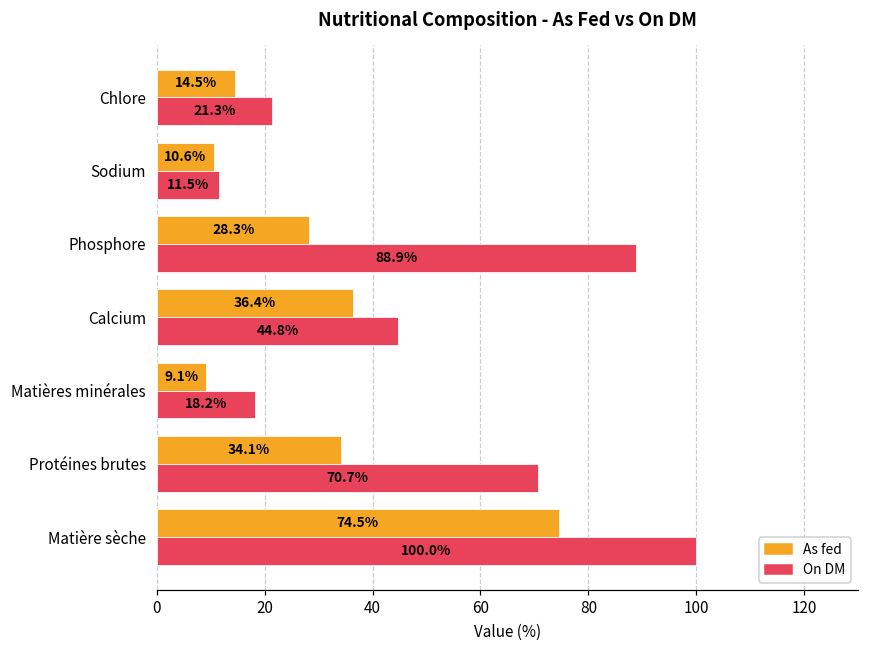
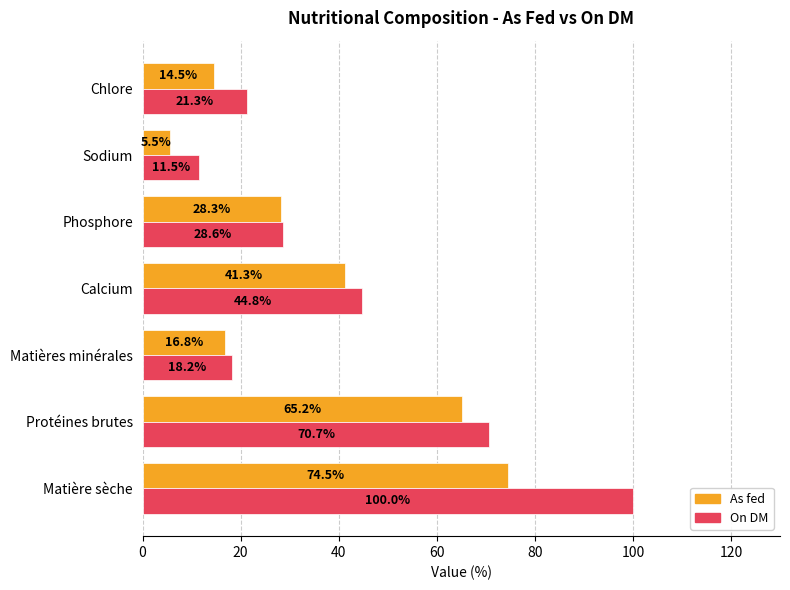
As fed, Sodium: 10.6% -> 5.5%
On DM, Phosphore: 88.9% -> 28.6%
As fed, Calcium: 36.4% -> 41.3%
As fed, Matières minérales: 9.1% -> 16.8%
As fed, Protéines brutes: 34.1% -> 65.2%
